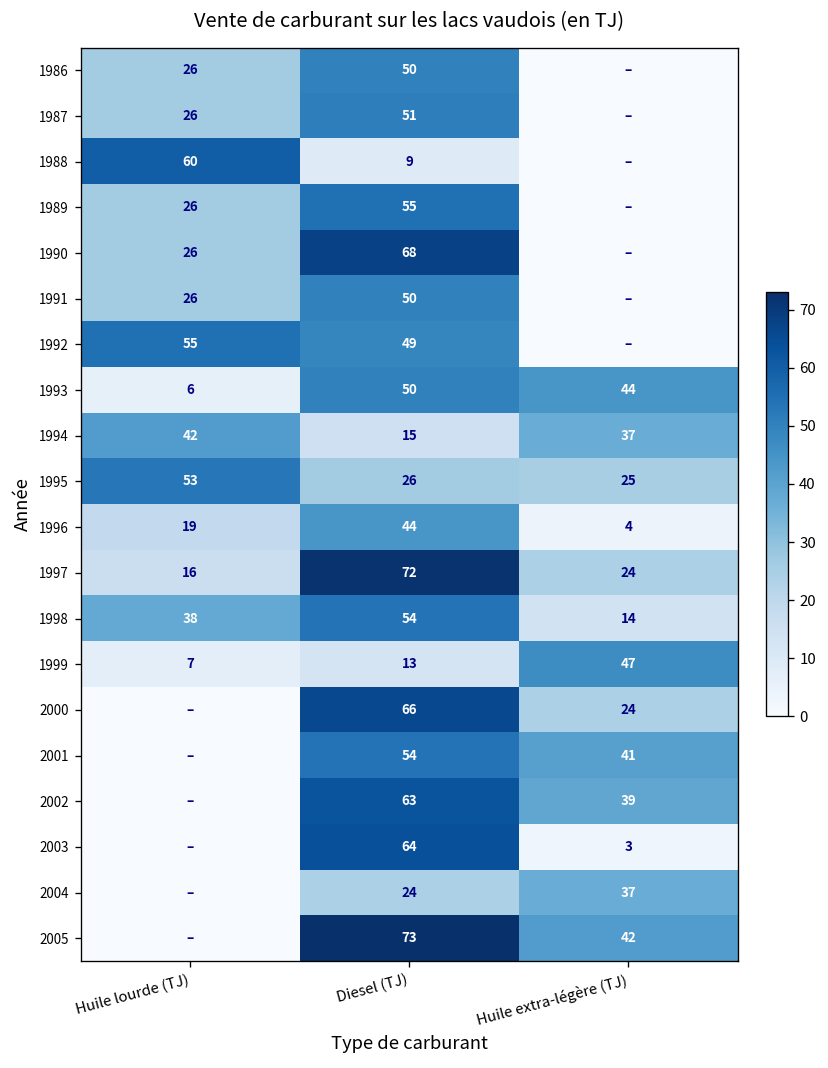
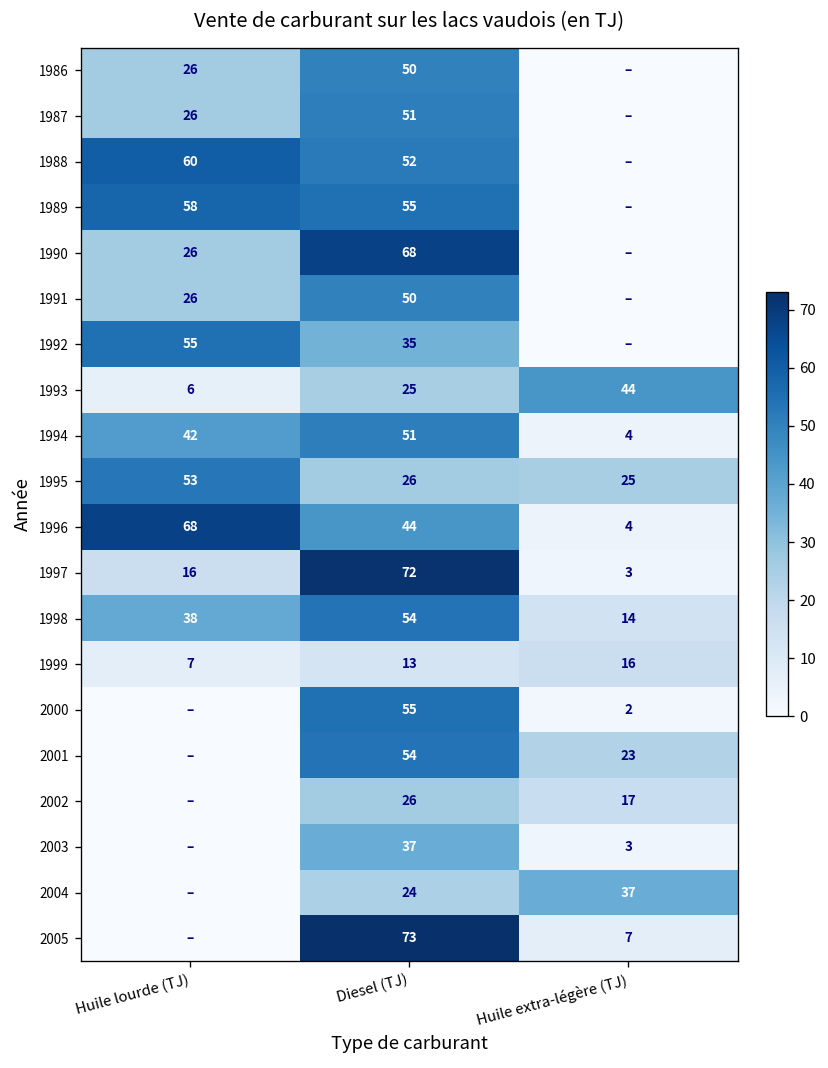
1988, Diesel (TJ): 9 -> 52
1989, Huile lourde (TJ): 26 -> 58
1992, Diesel (TJ): 49 -> 35
1993, Diesel (TJ): 50 -> 25
1994, Diesel (TJ): 15 -> 51
1994, Huile extra-légère (TJ): 37 -> 4
1996, Huile lourde (TJ): 19 -> 68
1997, Huile extra-légère (TJ): 24 -> 3
1999, Huile extra-légère (TJ): 47 -> 16
2000, Diesel (TJ): 66 -> 55
2000, Huile extra-légère (TJ): 24 -> 2
2001, Huile extra-légère (TJ): 41 -> 23
2002, Diesel (TJ): 63 -> 26
2002, Huile extra-légère (TJ): 39 -> 17
2003, Diesel (TJ): 64 -> 37
2005, Huile extra-légère (TJ): 42 -> 7
